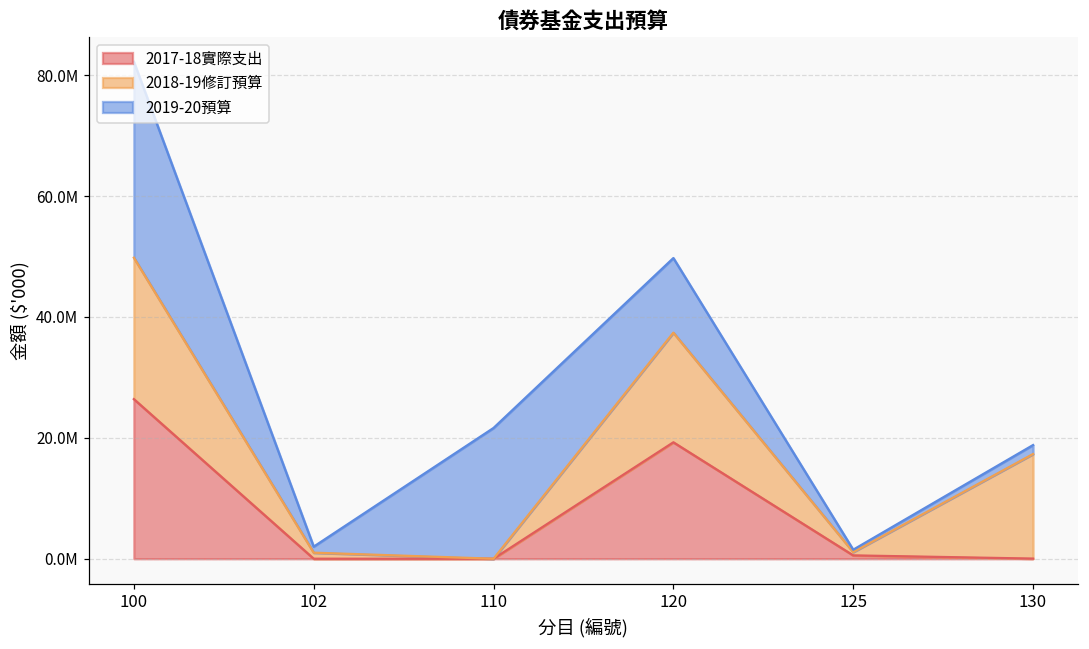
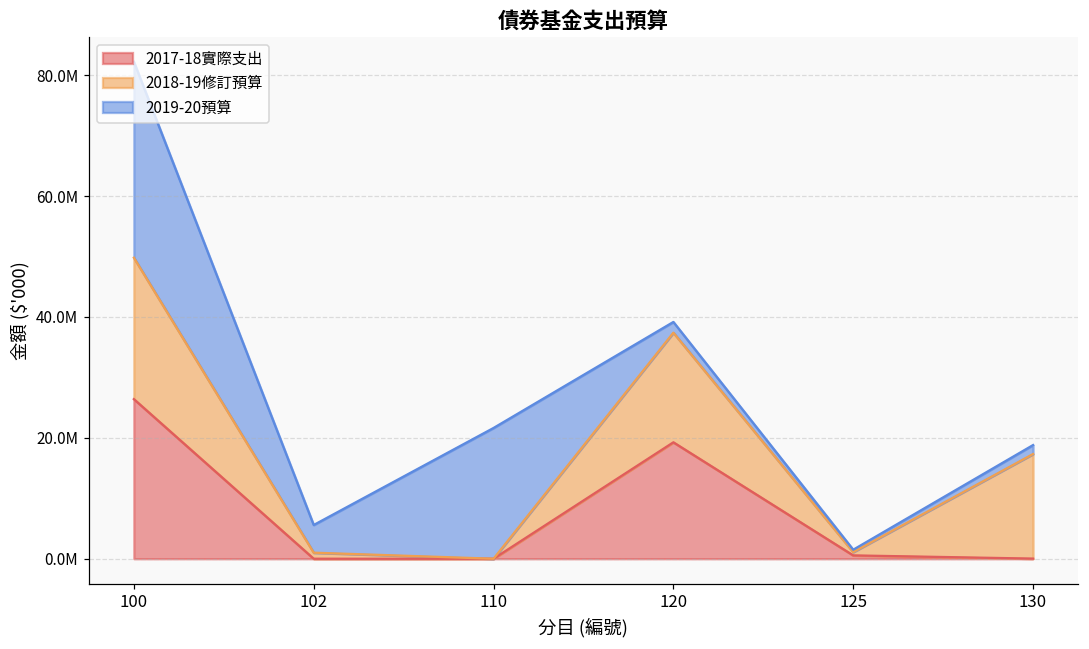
2019-20預算, 102: 1000000 -> 5000000
2019-20預算, 120: 12000000 -> 2000000
